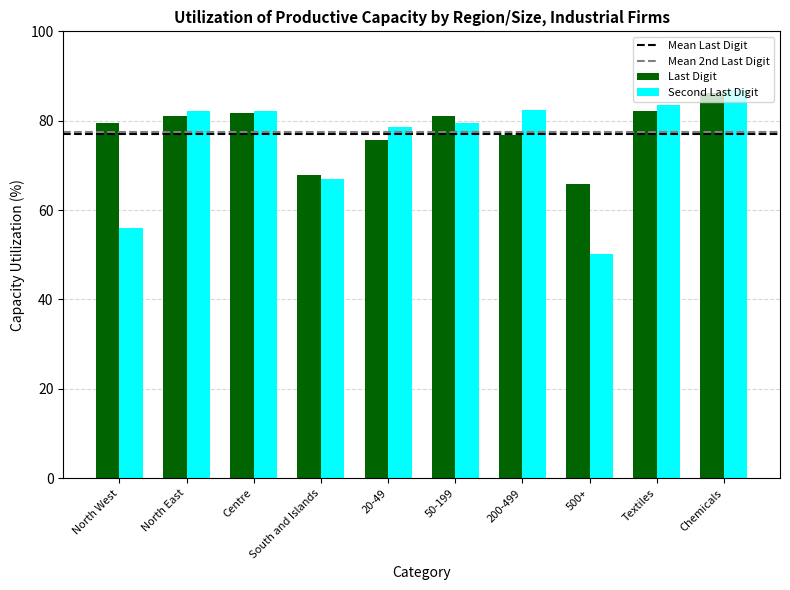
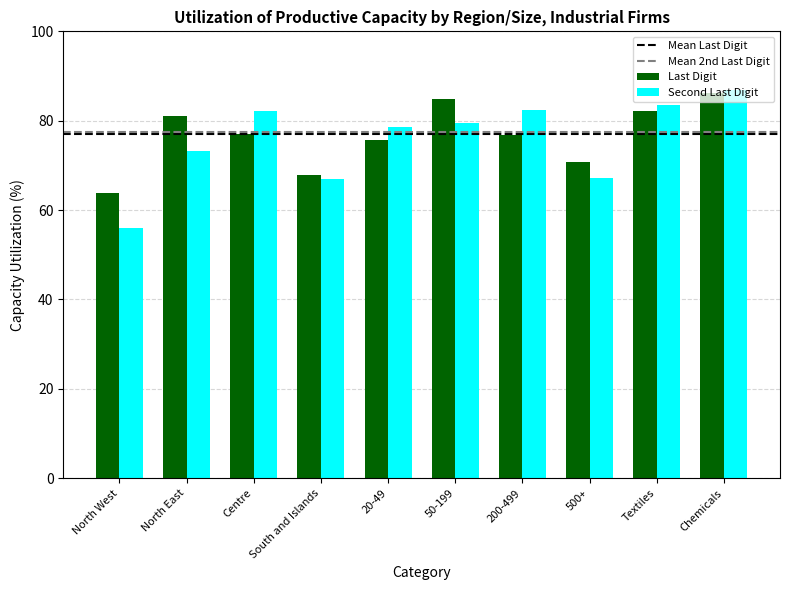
Last Digit, North West: 80 -> 64
Second Last Digit, North East: 82 -> 73
Last Digit, Centre: 82 -> 77
Last Digit, 50-199: 81 -> 85
Last Digit, 500+: 66 -> 71
Second Last Digit, 500+: 50 -> 67
